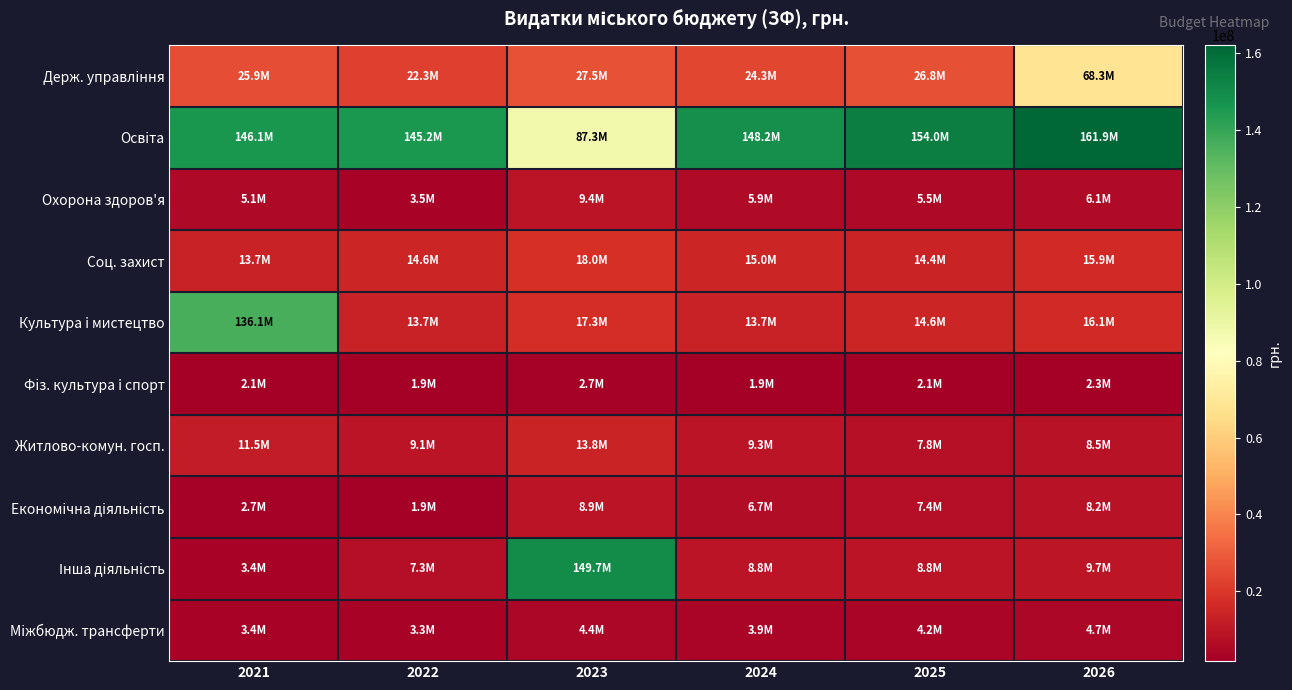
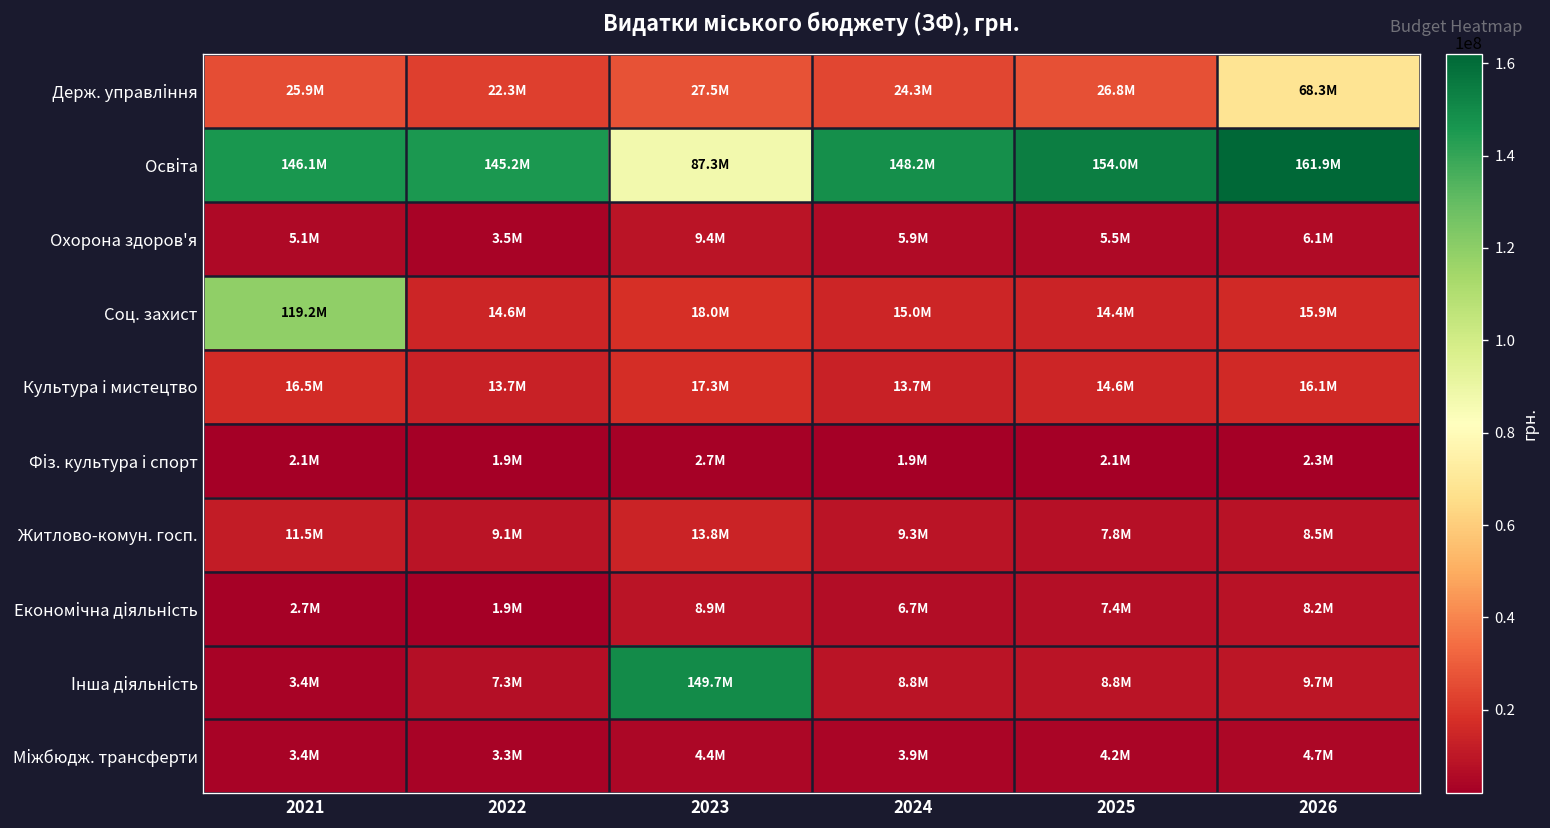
Соц. захист, 2021: 13.7M -> 119.2M
Культура i мистецтво, 2021: 136.1M -> 16.5M
